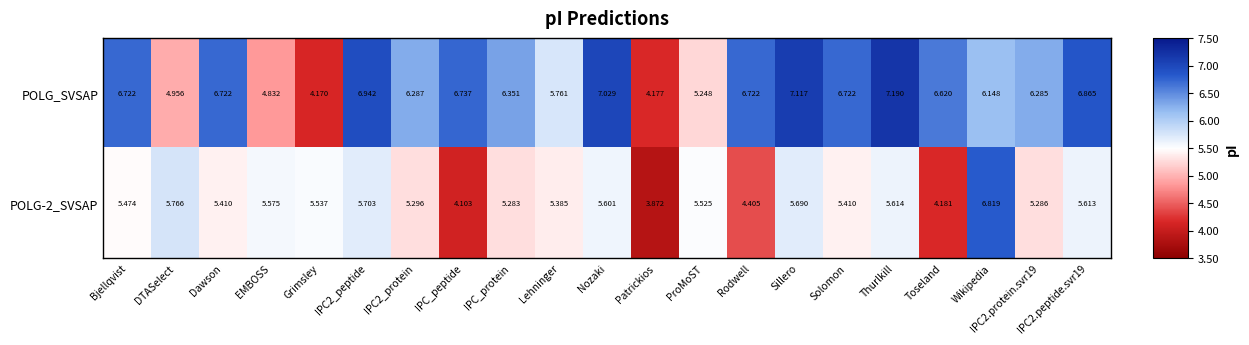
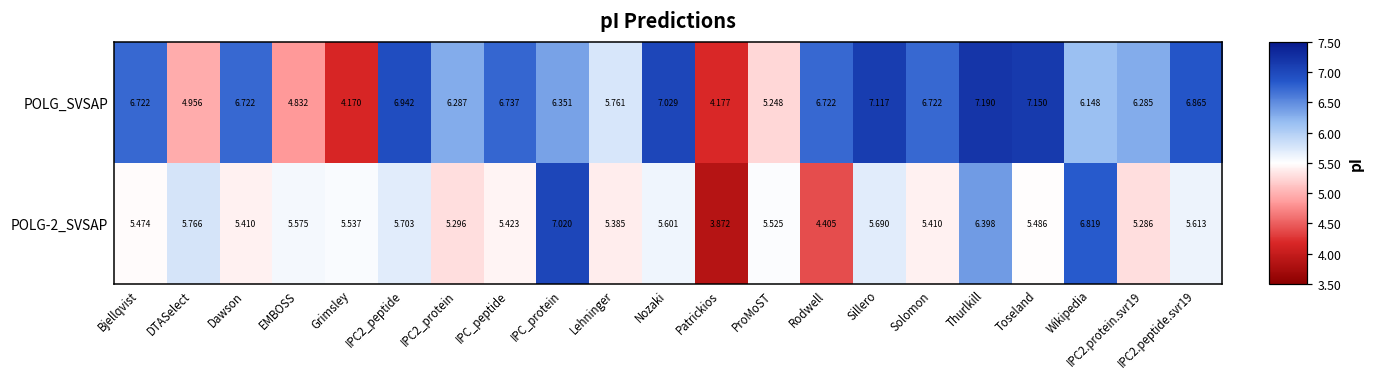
POLG_SVSAP, Toseland: 6.620 -> 7.150
POLG-2_SVSAP, IPC_peptide: 4.103 -> 5.423
POLG-2_SVSAP, IPC_protein: 5.283 -> 7.020
POLG-2_SVSAP, Thurlkill: 5.614 -> 6.398
POLG-2_SVSAP, Toseland: 4.181 -> 5.486
